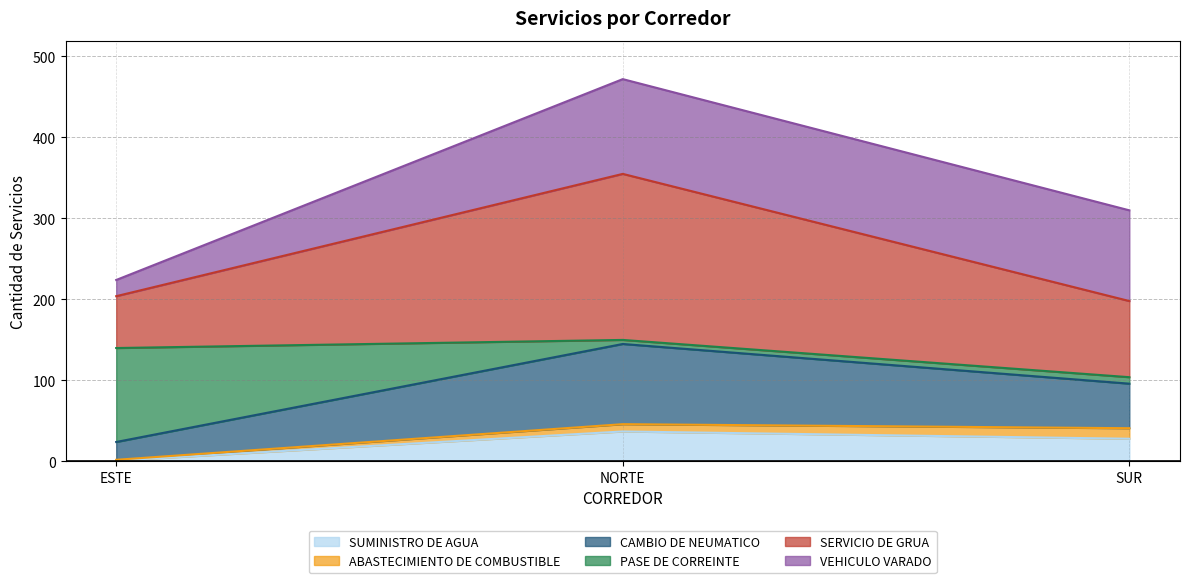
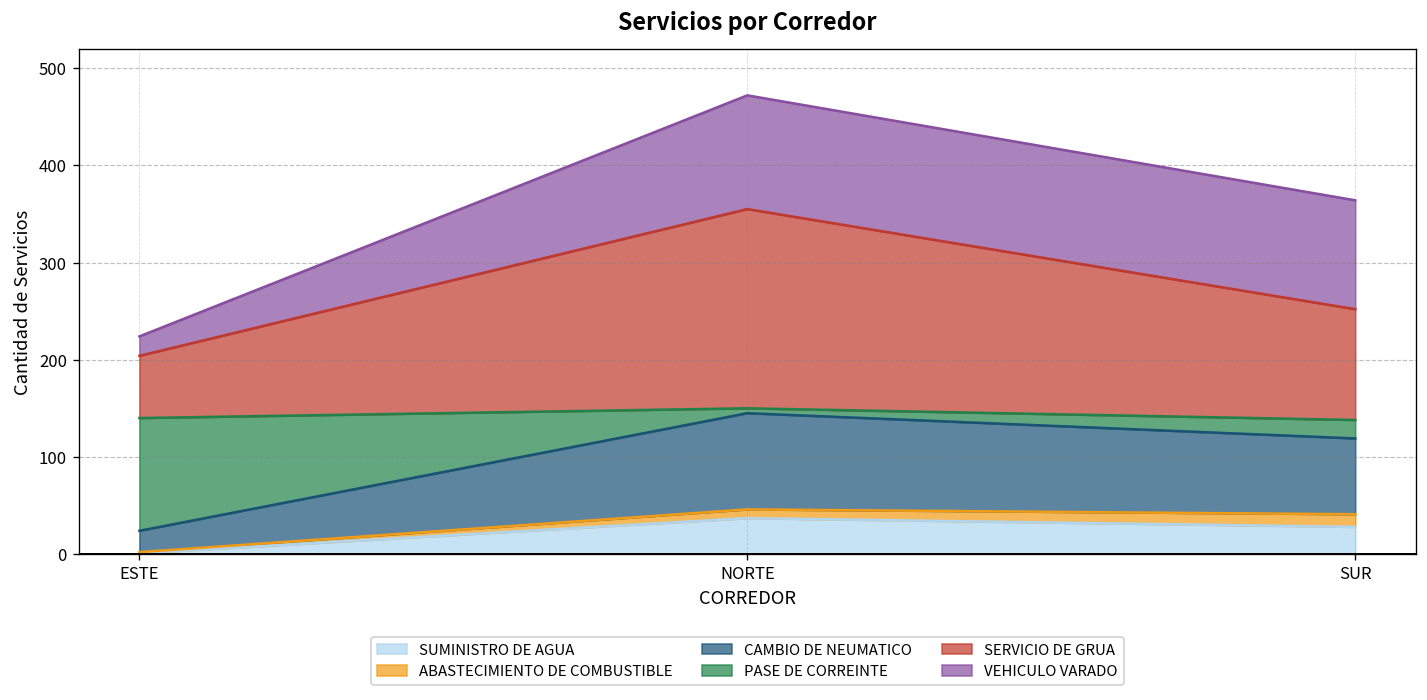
CAMBIO DE NEUMATICO, SUR: 60 -> 80
PASE DE CORREINTE, SUR: 10 -> 20
SERVICIO DE GRUA, SUR: 90 -> 110
